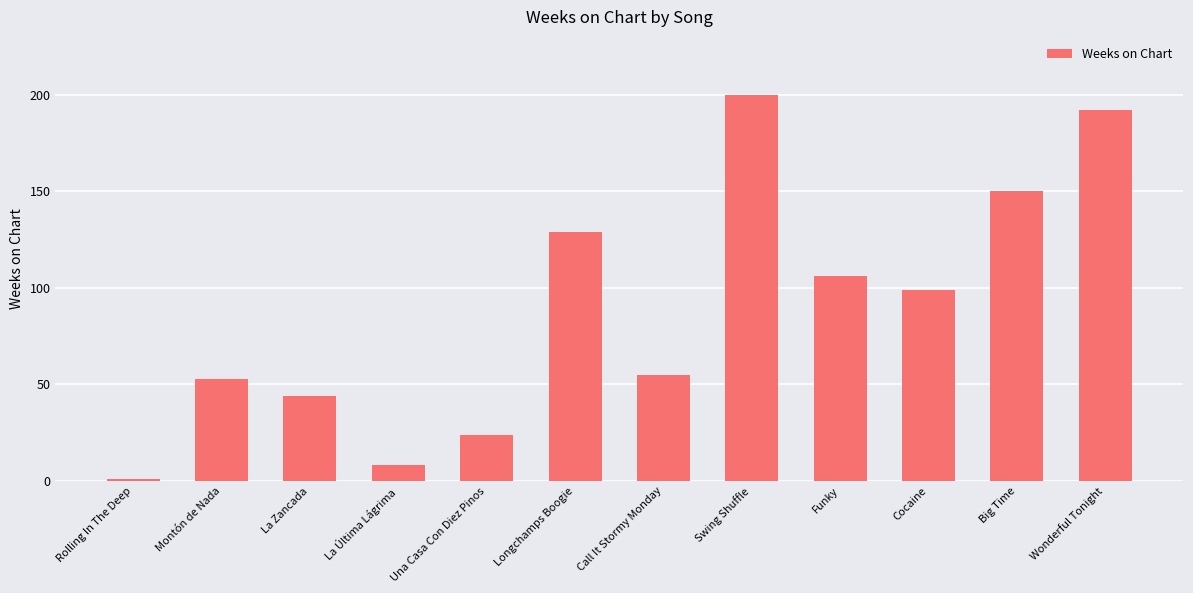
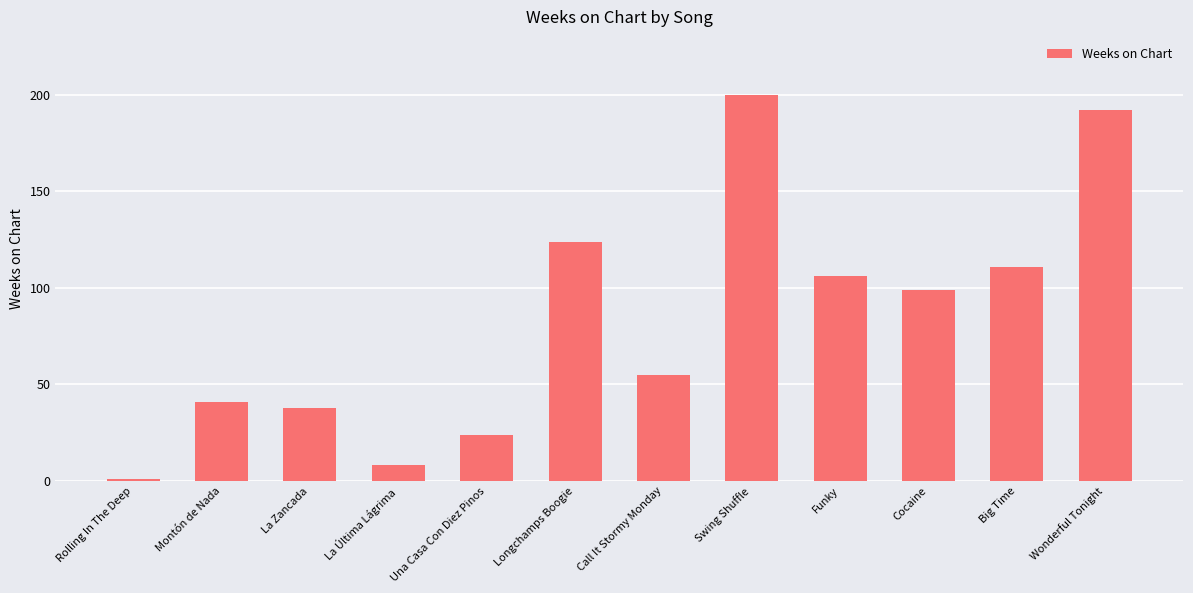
Montón de Nada: 53 -> 41
La Zancada: 44 -> 38
Longchamps Boogie: 129 -> 124
Big Time: 150 -> 111
